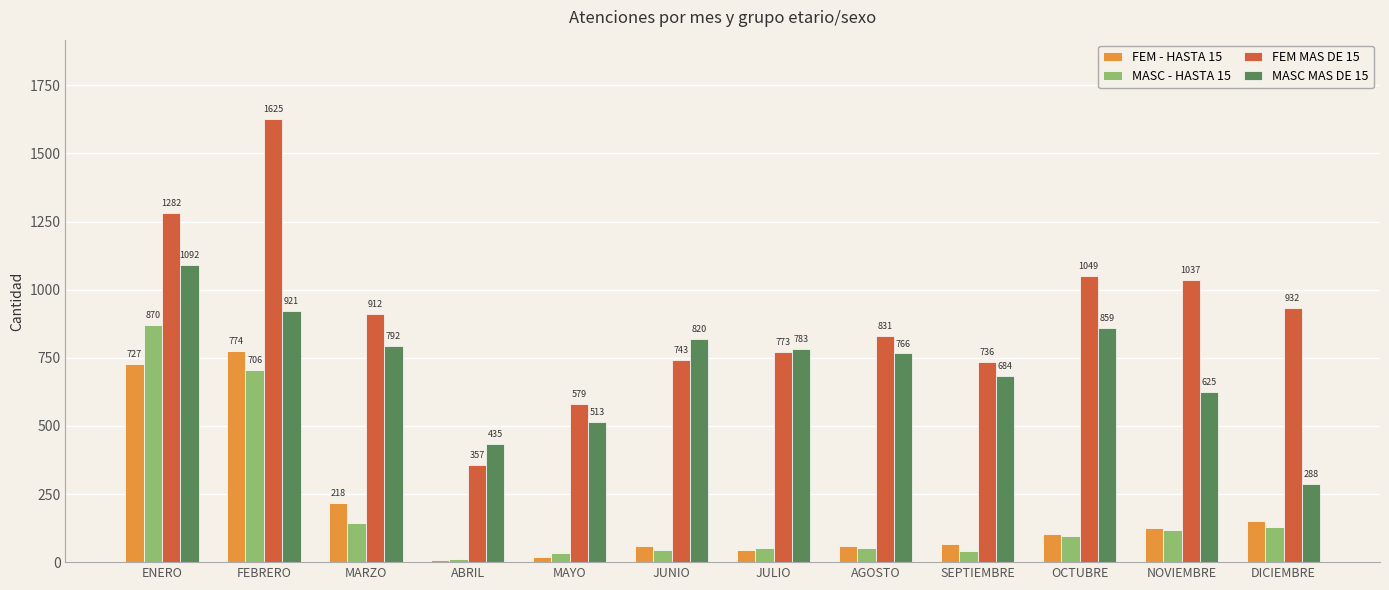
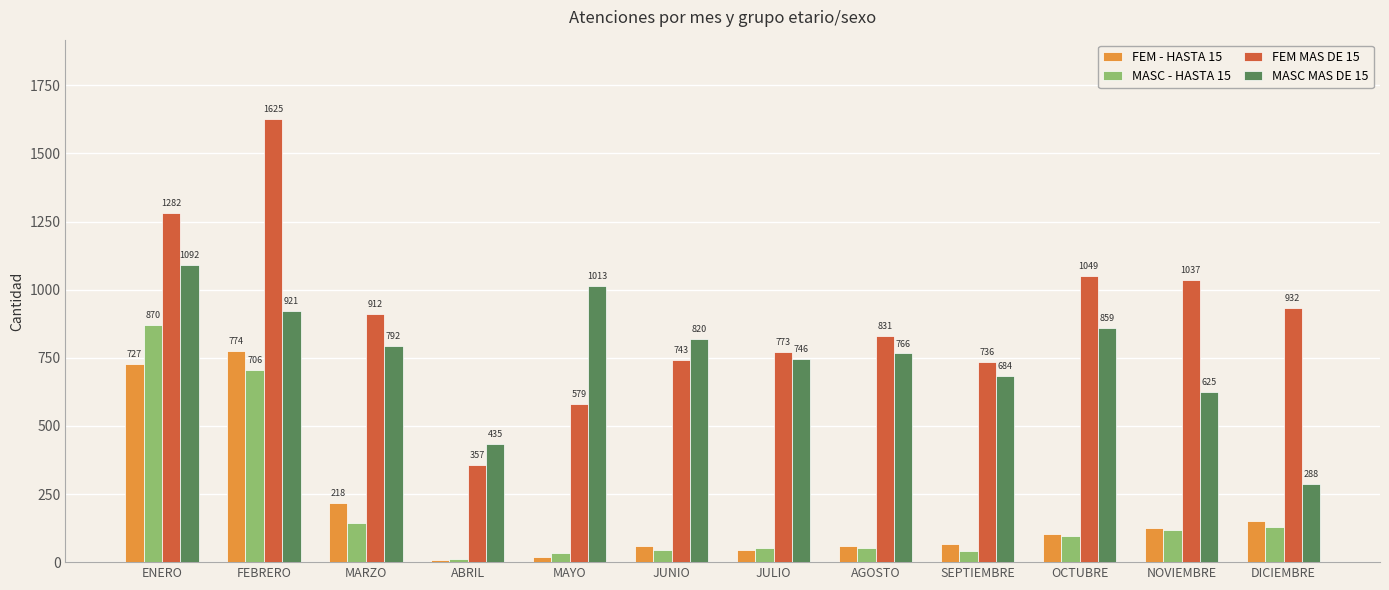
MASC MAS DE 15, MAYO: 513 -> 1013
MASC MAS DE 15, JULIO: 783 -> 746
